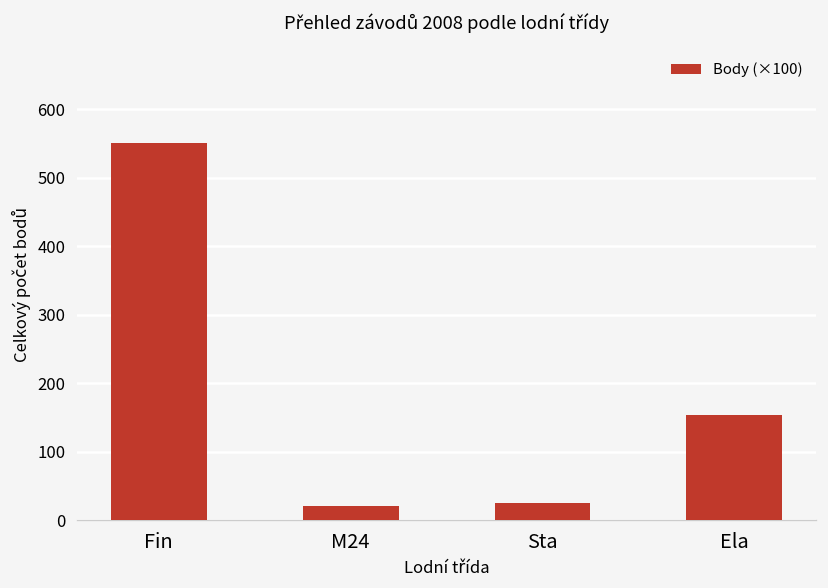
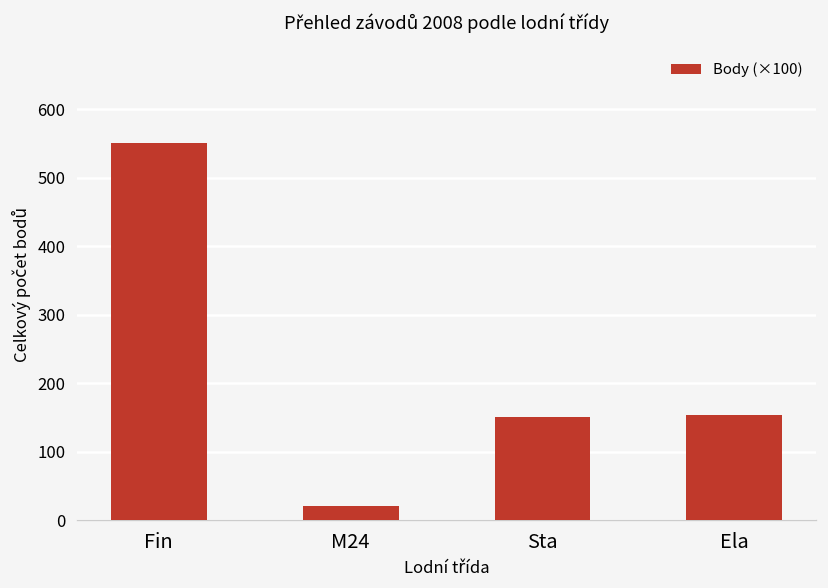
Sta: 30 -> 150
